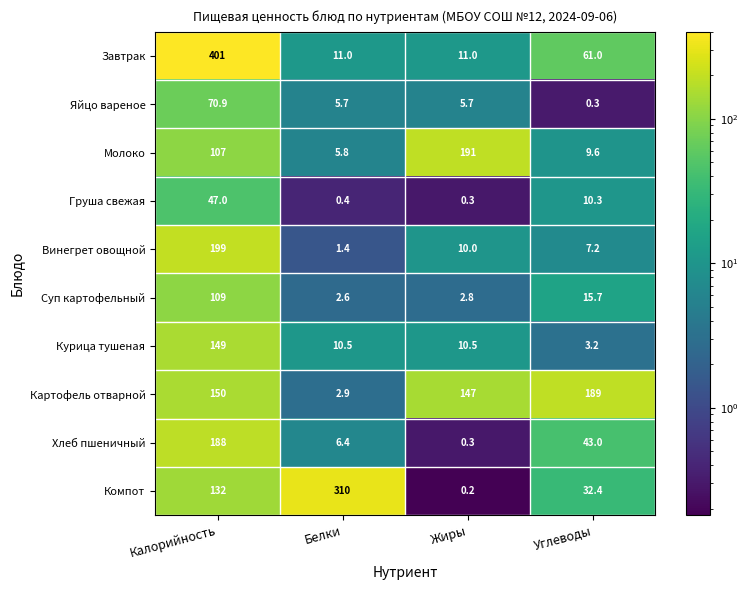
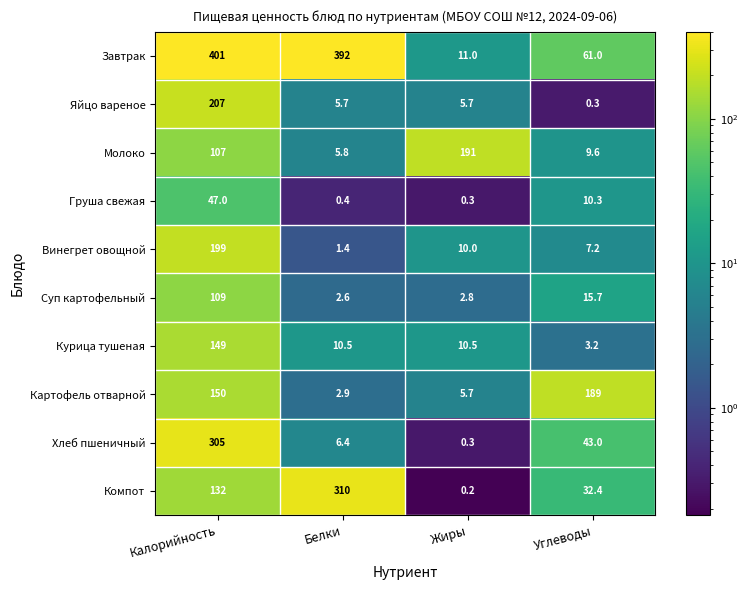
Завтрак, Белки: 11.0 -> 392
Яйцо вареное, Калорийность: 70.9 -> 207
Картофель отварной, Жиры: 147 -> 5.7
Хлеб пшеничный, Калорийность: 188 -> 305
